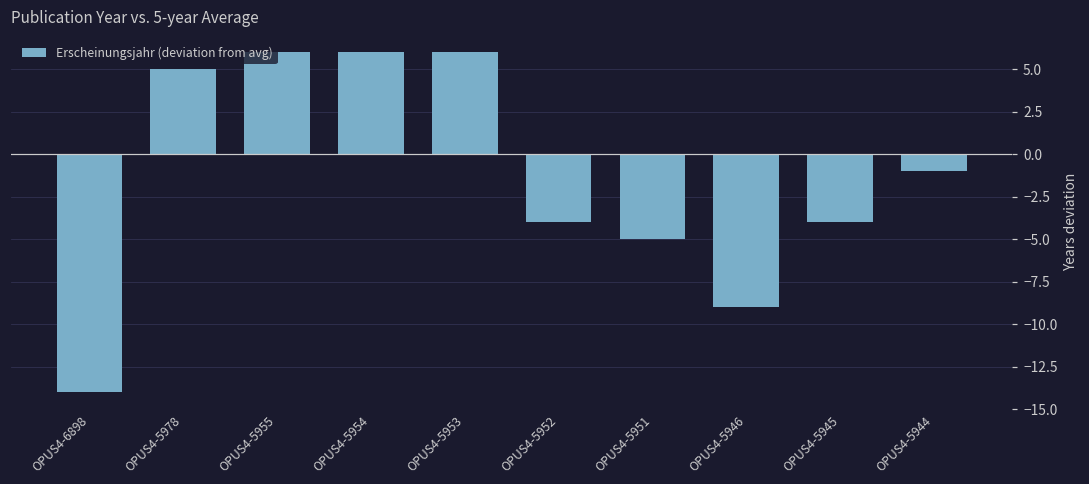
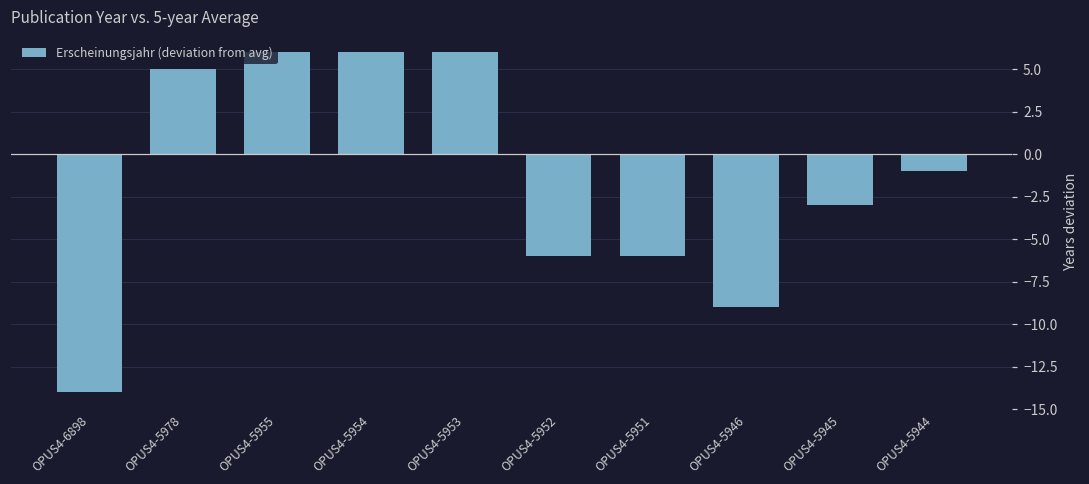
OPUS4-5952: -4.0 -> -6.0
OPUS4-5951: -5.0 -> -6.0
OPUS4-5945: -4.0 -> -3.0
